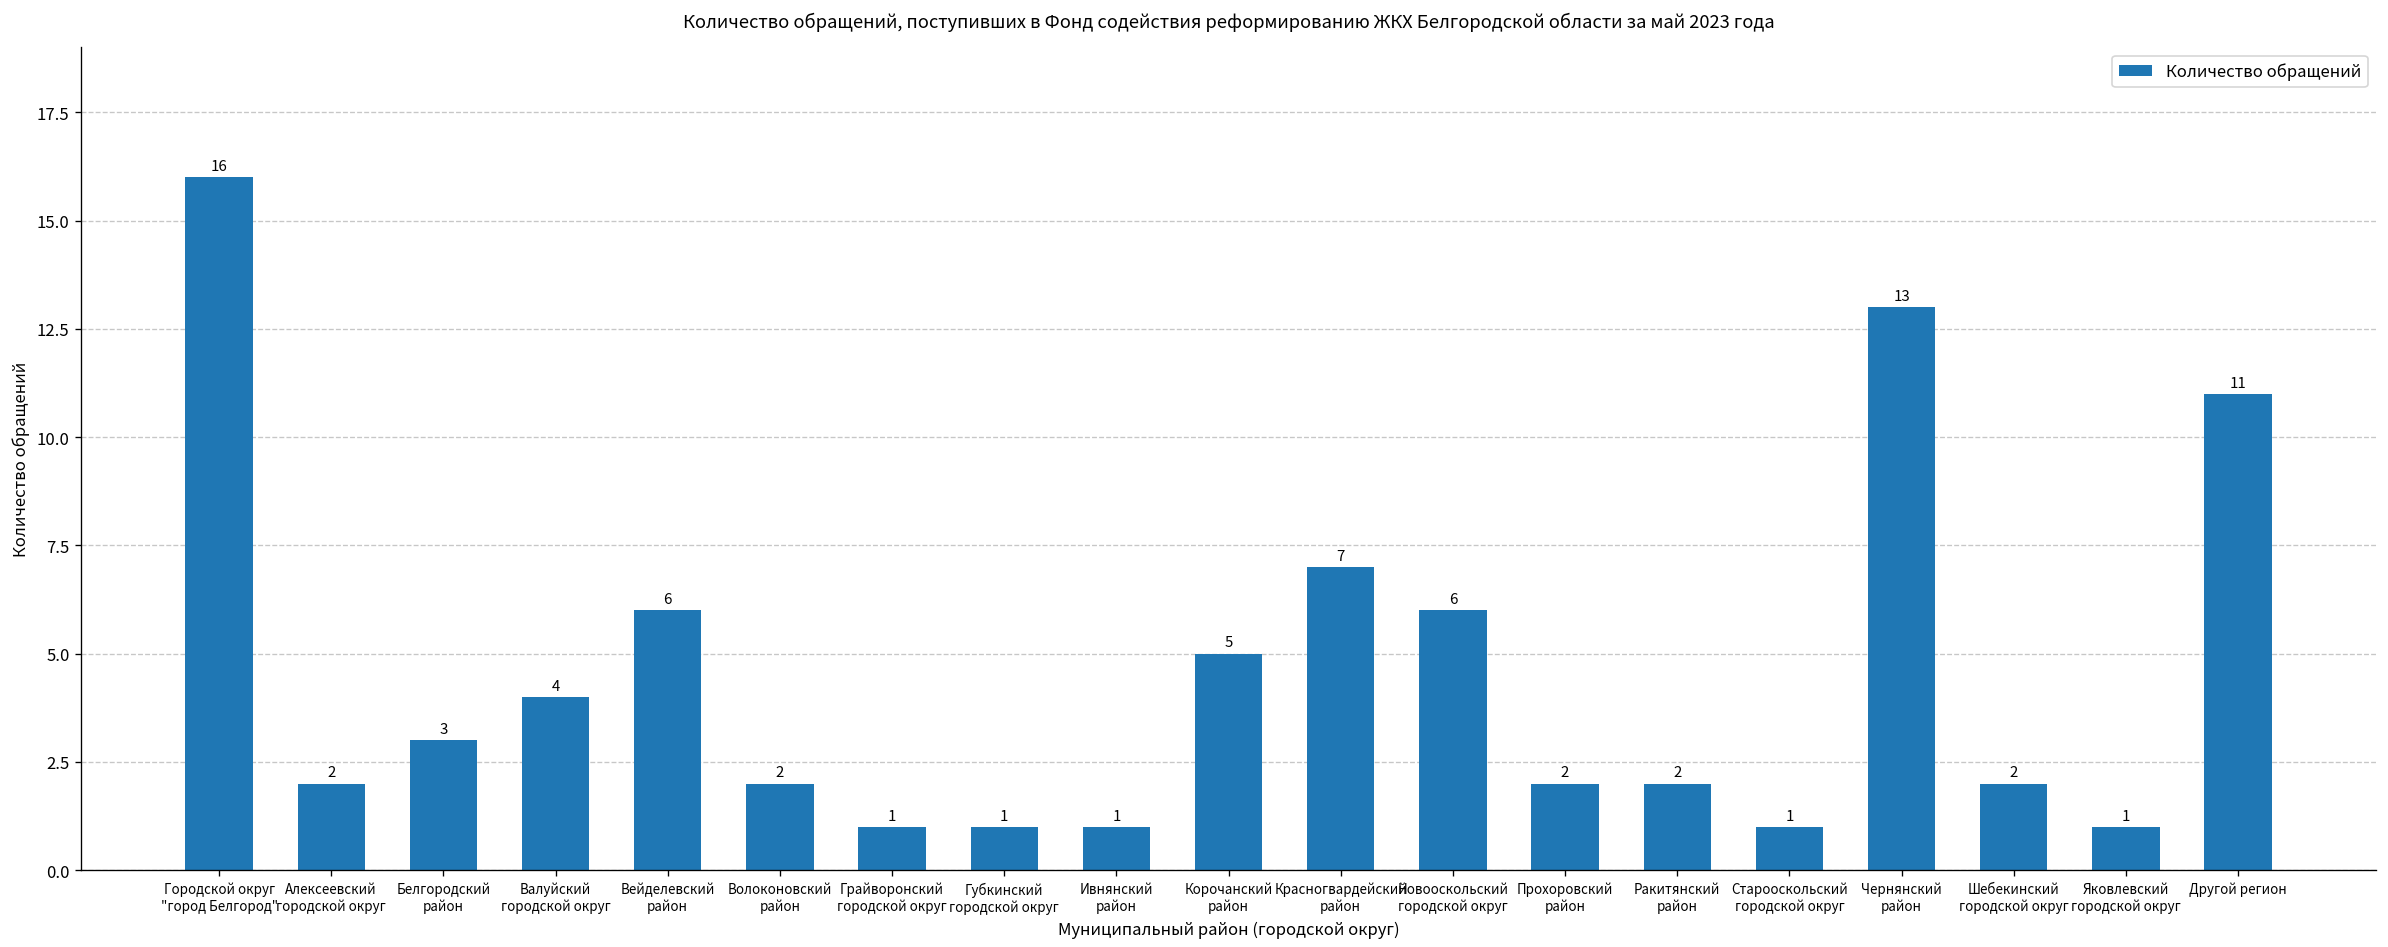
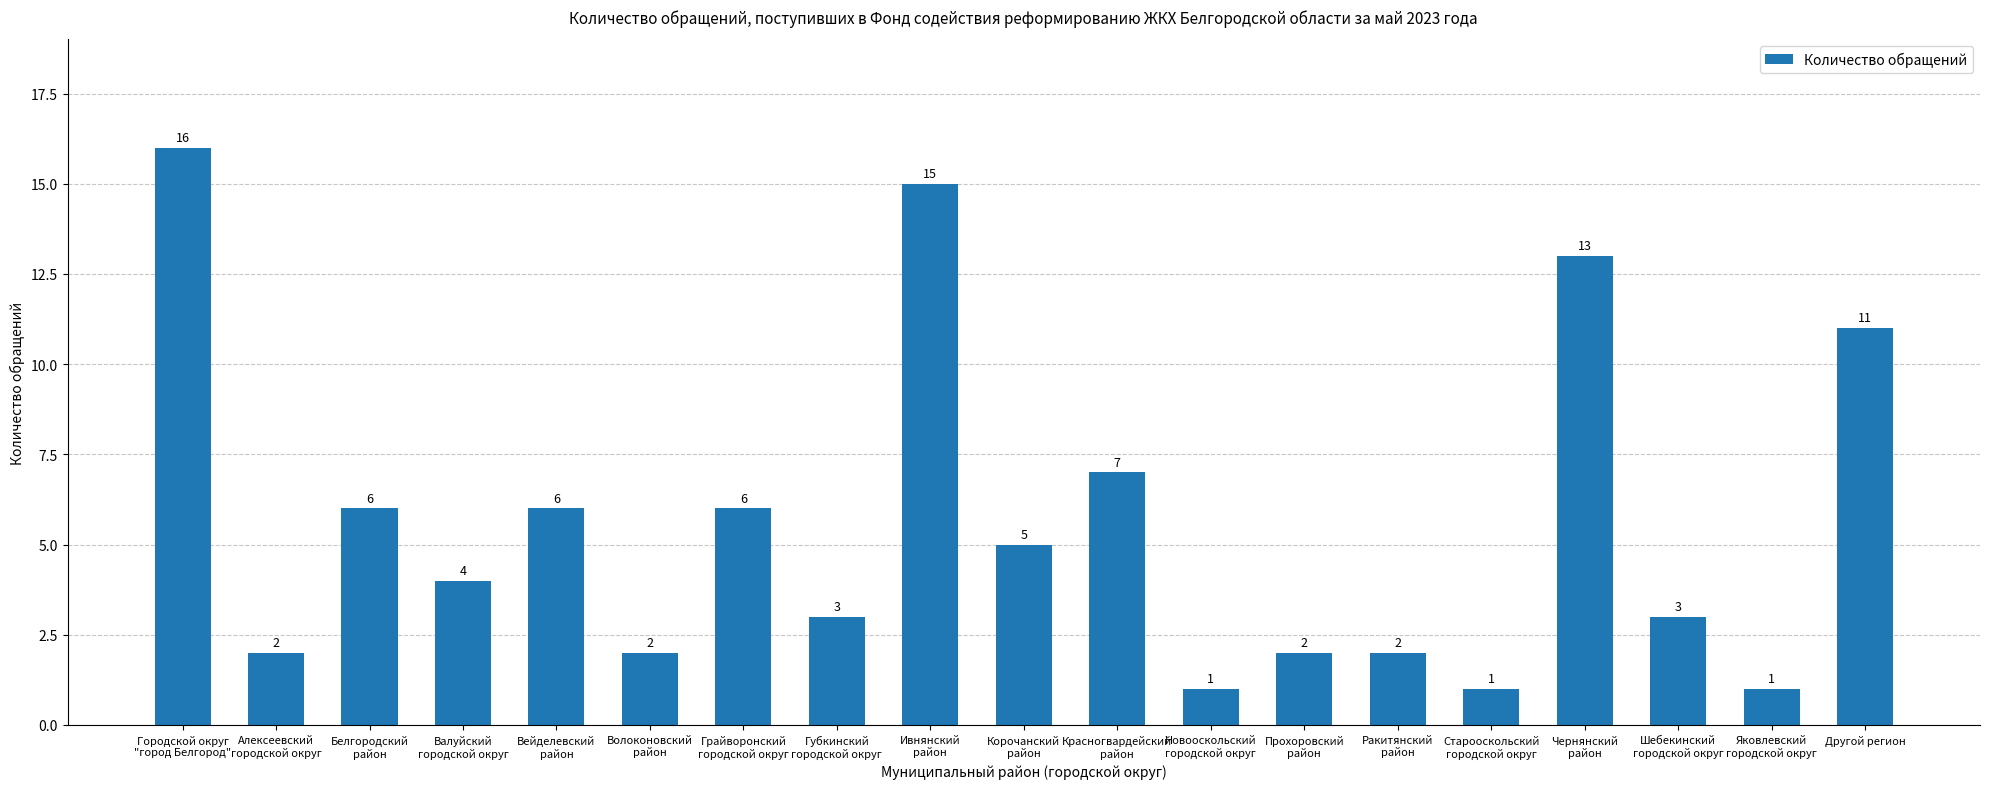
Белгородский район: 3 -> 6
Грайворонский городской округ: 1 -> 6
Губкинский городской округ: 1 -> 3
Ивнянский район: 1 -> 15
Новооскольский городской округ: 6 -> 1
Шебекинский городской округ: 2 -> 3
